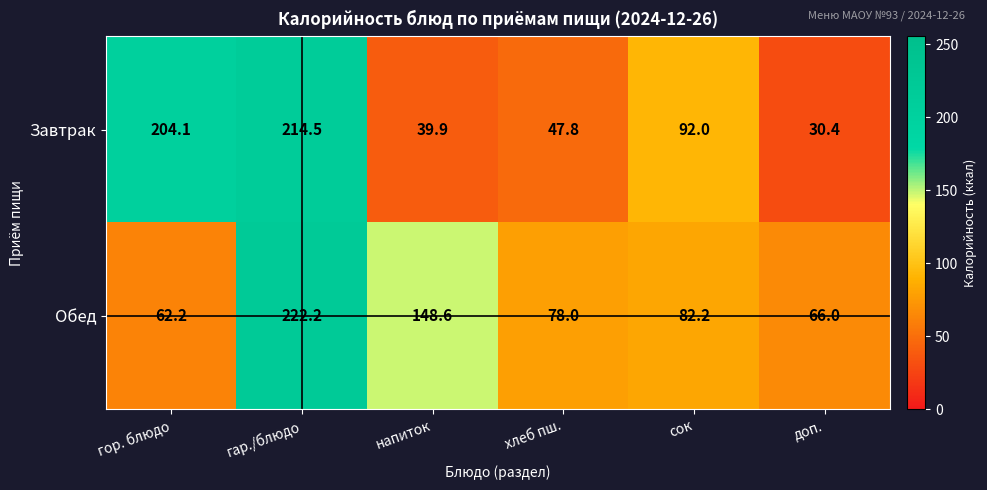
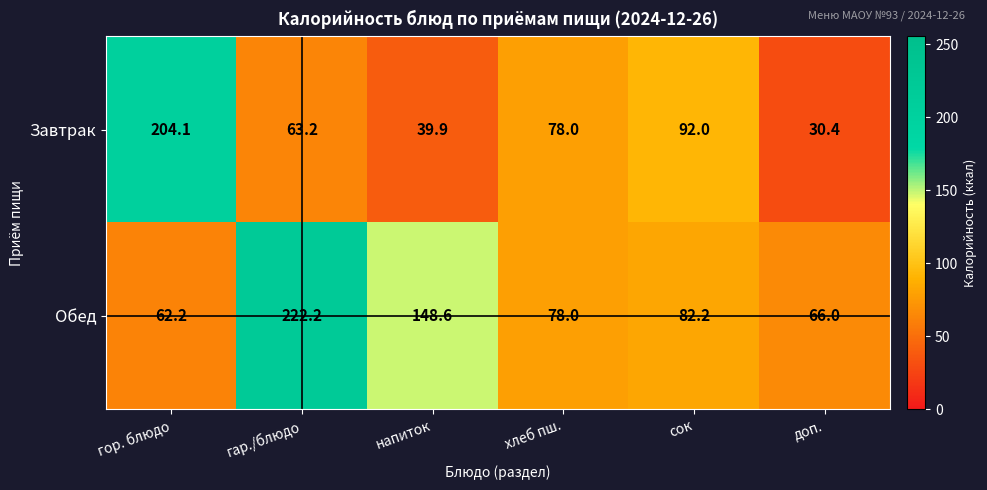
Завтрак, гар./блюдо: 214.5 -> 63.2
Завтрак, хлеб пш.: 47.8 -> 78.0
